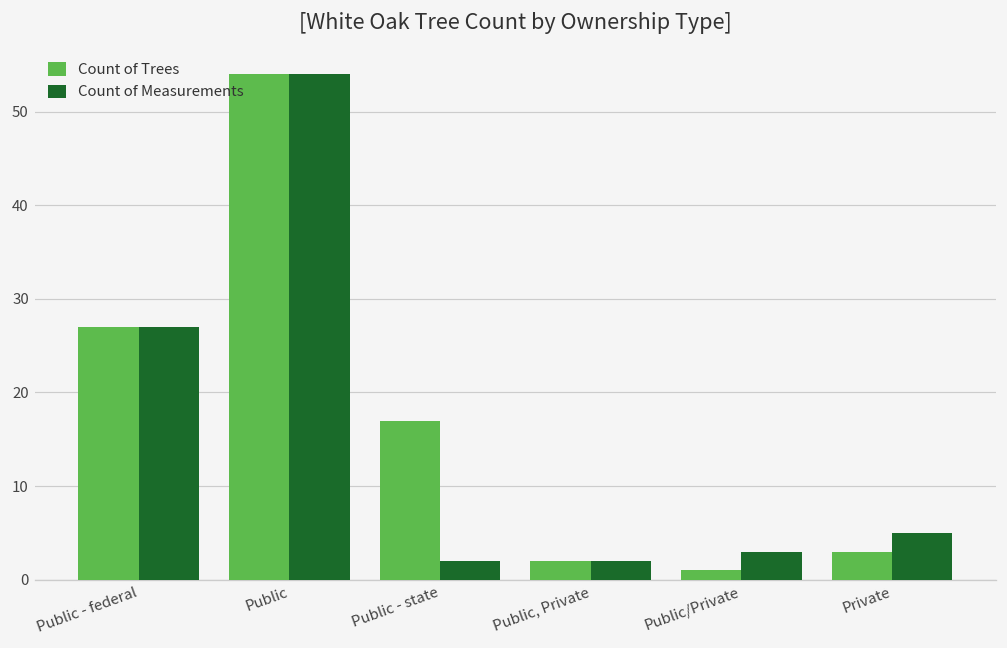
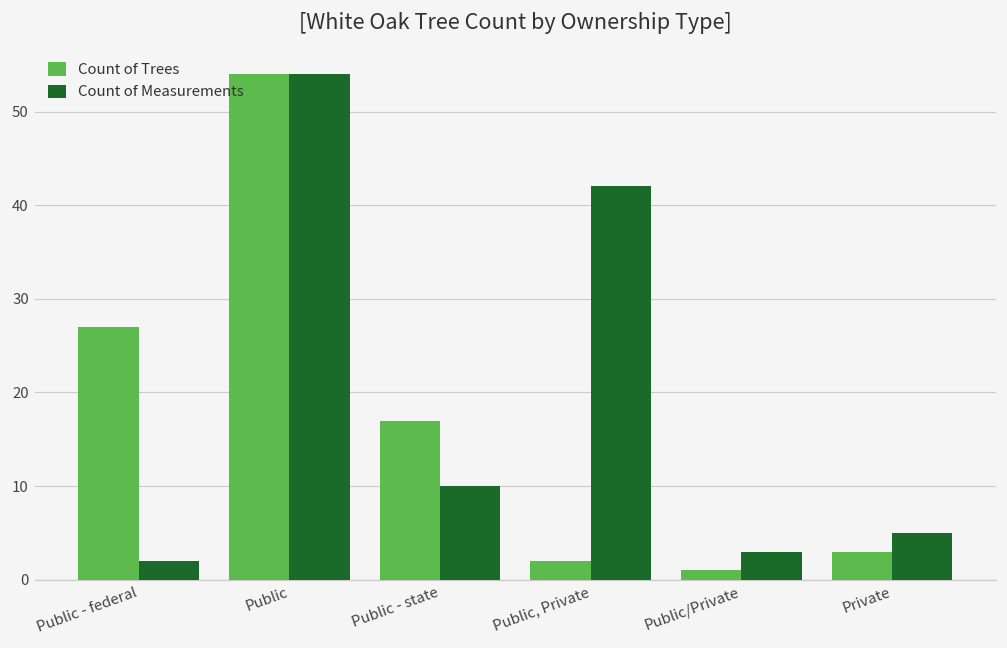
Count of Measurements, Public - federal: 27 -> 2
Count of Measurements, Public - state: 2 -> 10
Count of Measurements, Public, Private: 2 -> 42
